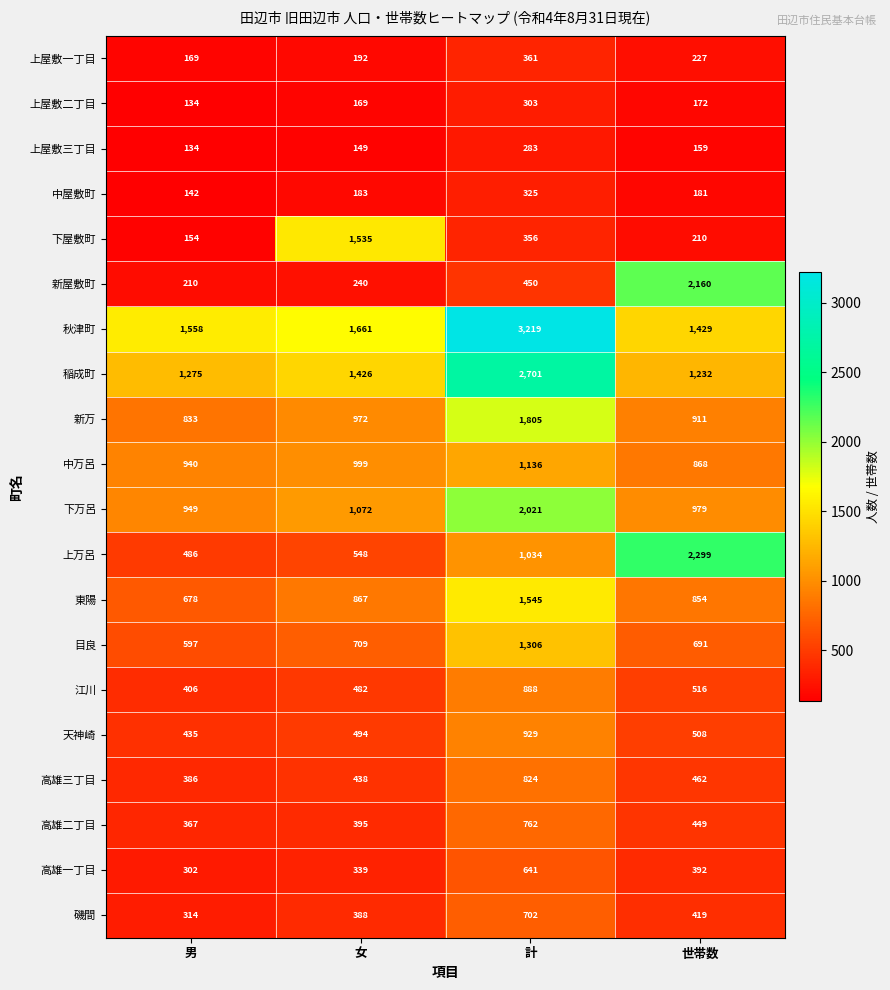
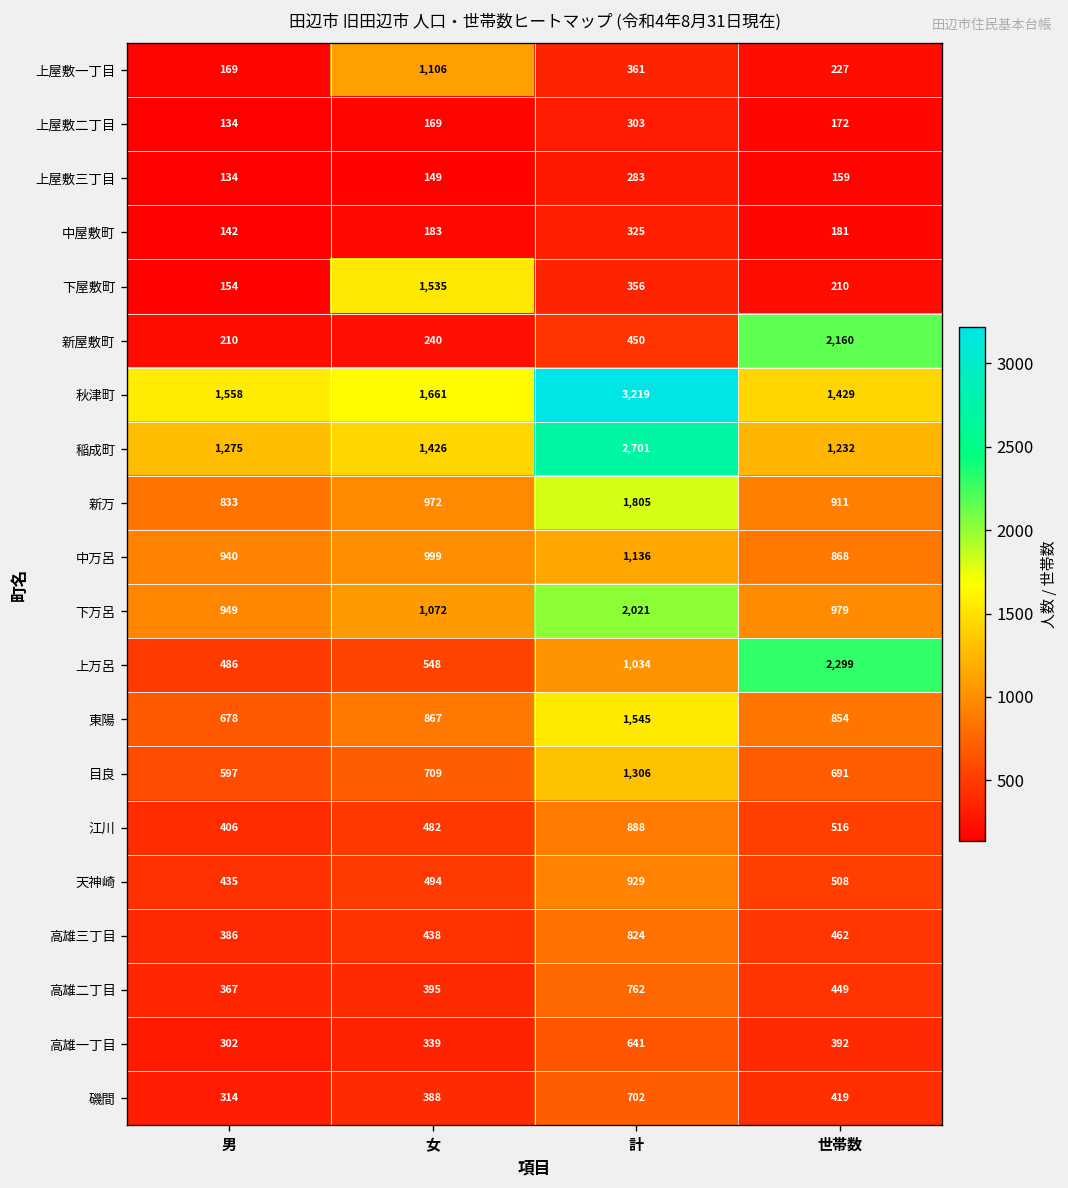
上屋敷一丁目, 女: 192 -> 1,106
